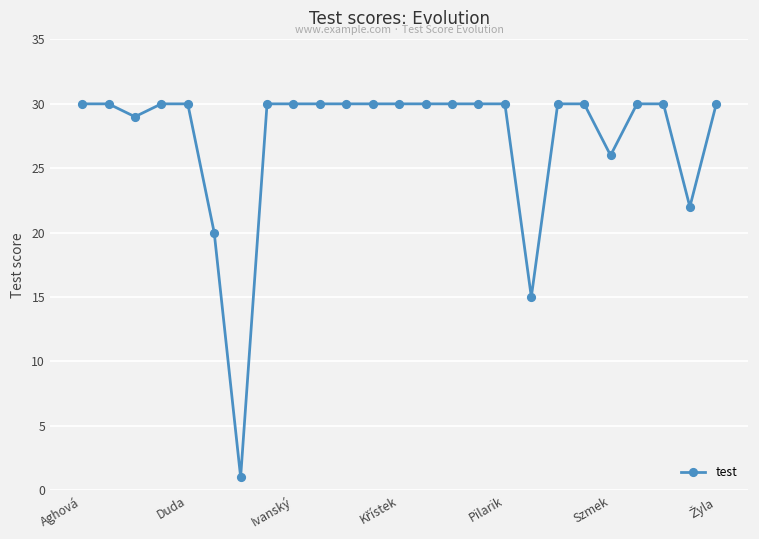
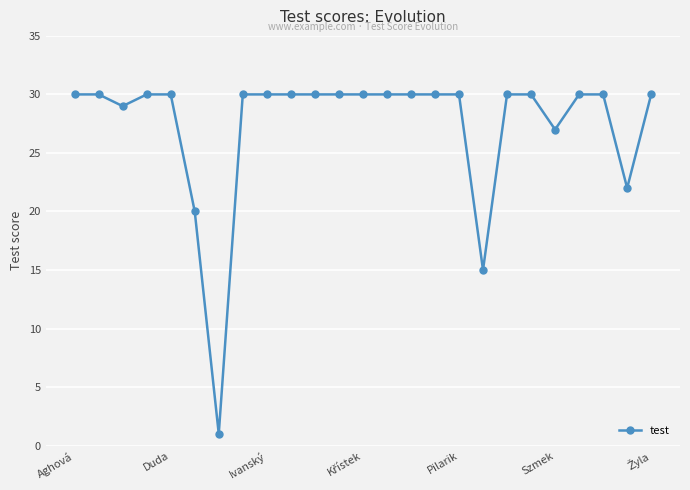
Szmek: 26 -> 27
